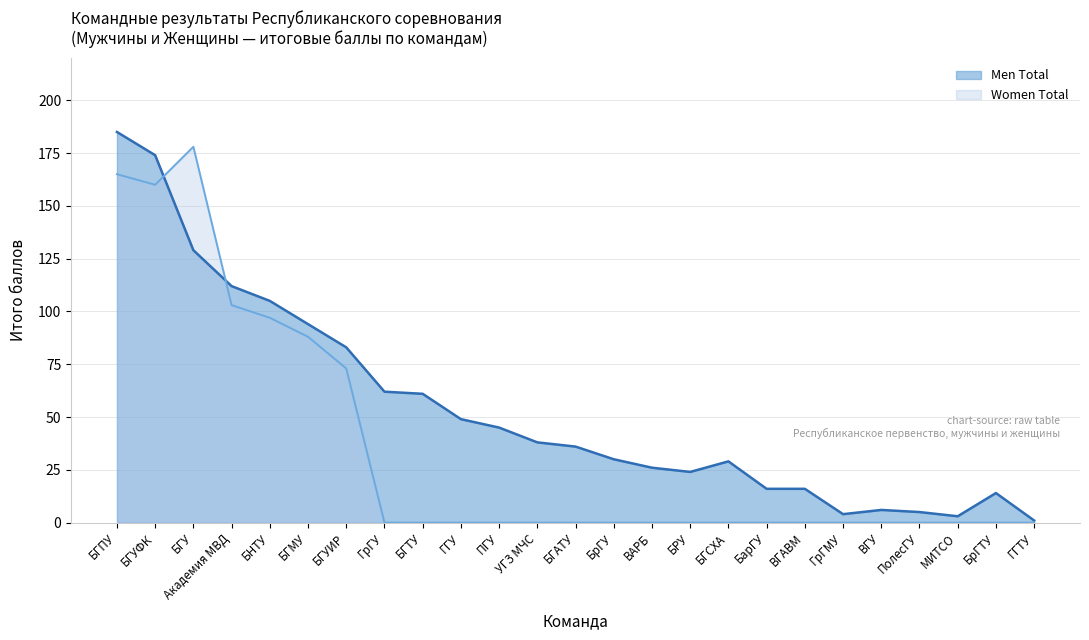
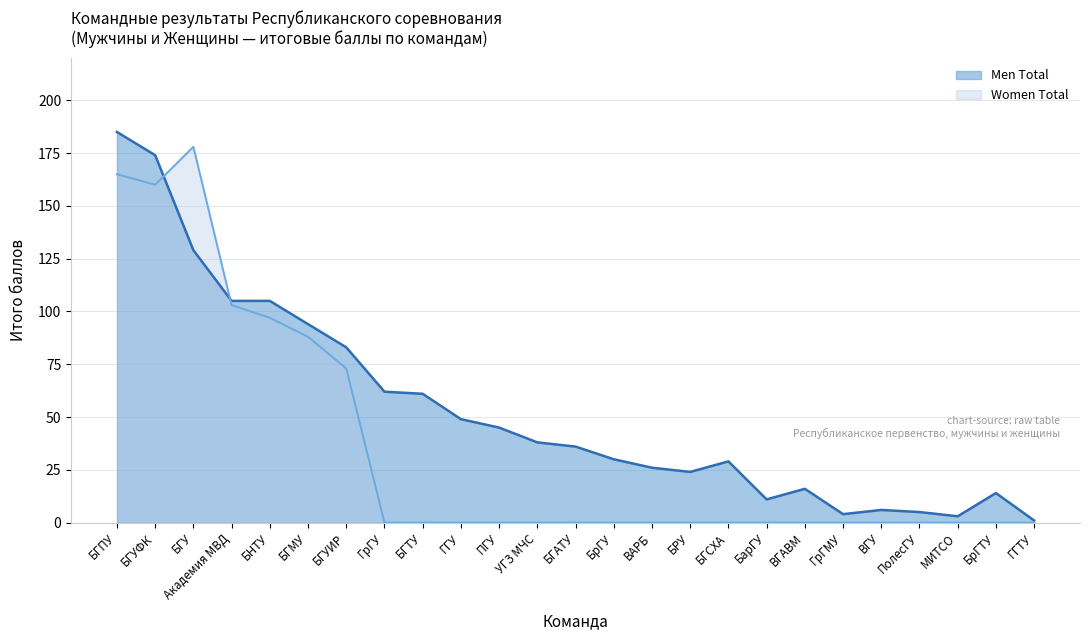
Men Total, Академия МВД: 112 -> 105
Men Total, БарГУ: 16 -> 11
